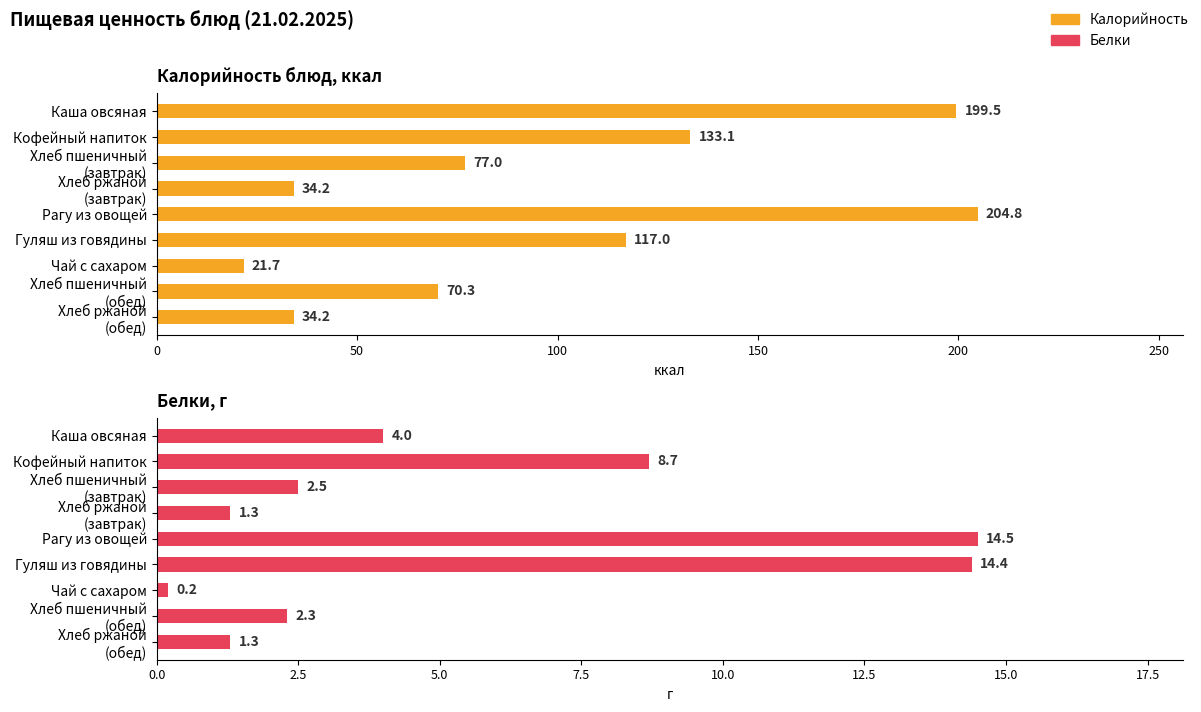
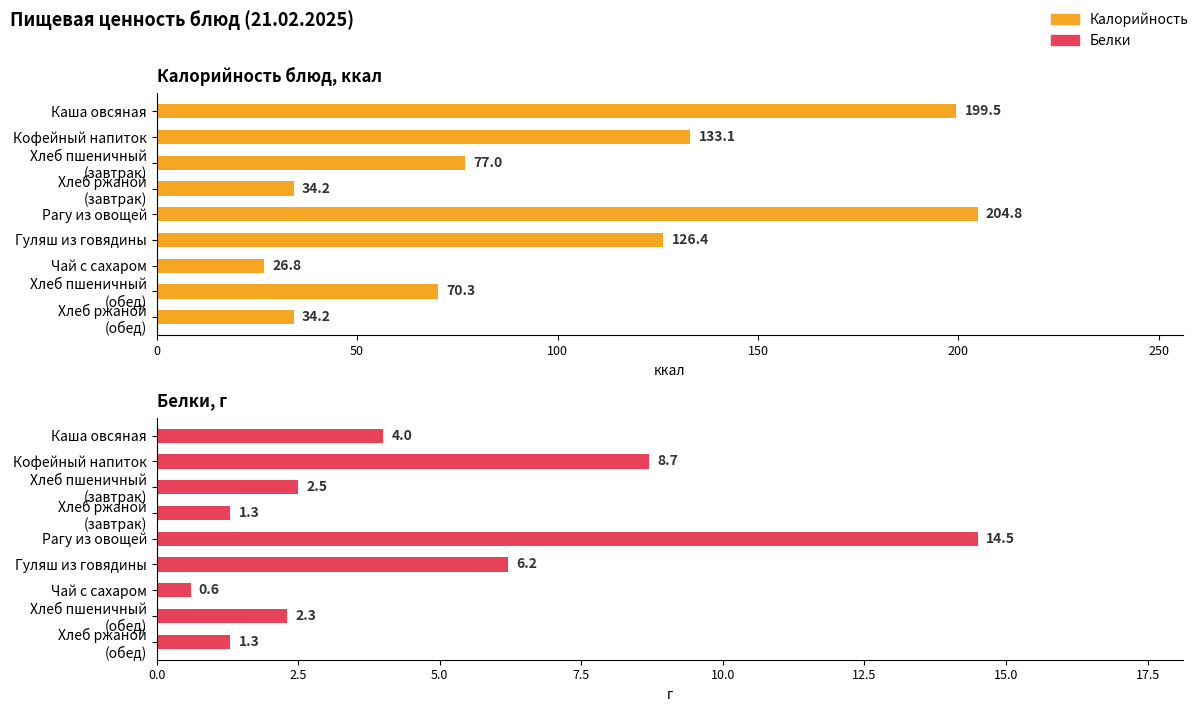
Калорийность блюд, ккал, Гуляш из говядины: 117.0 -> 126.4
Калорийность блюд, ккал, Чай с сахаром: 21.7 -> 26.8
Белки, г, Гуляш из говядины: 14.4 -> 6.2
Белки, г, Чай с сахаром: 0.2 -> 0.6
